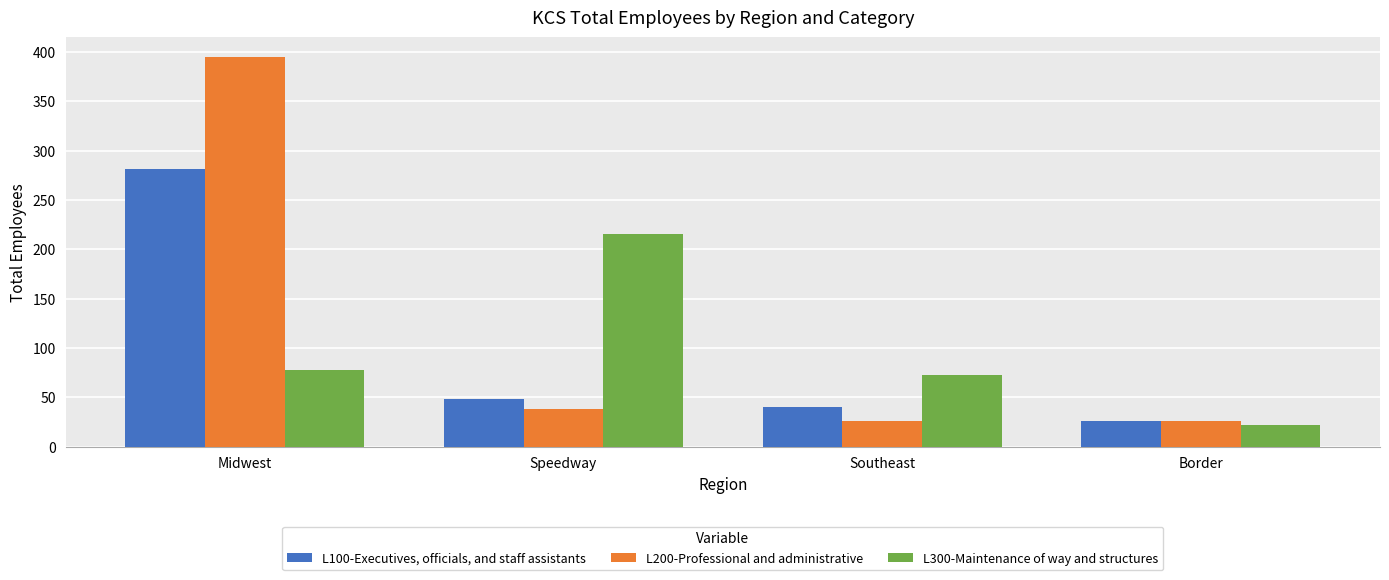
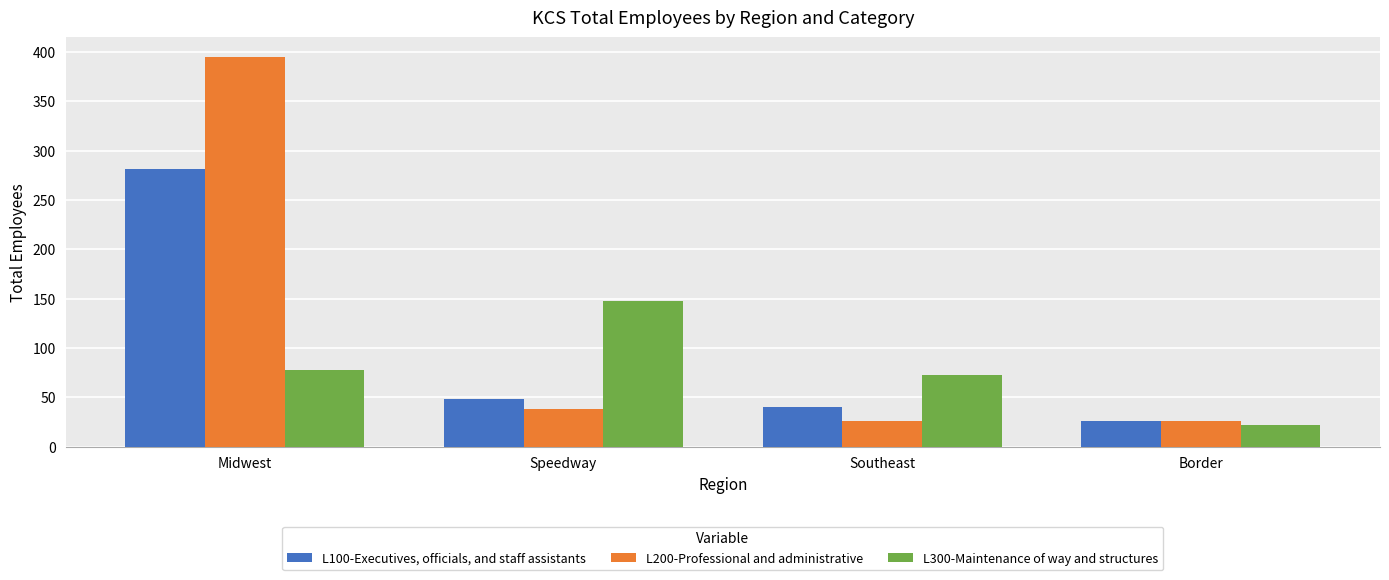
L300-Maintenance of way and structures, Speedway: 220 -> 150
